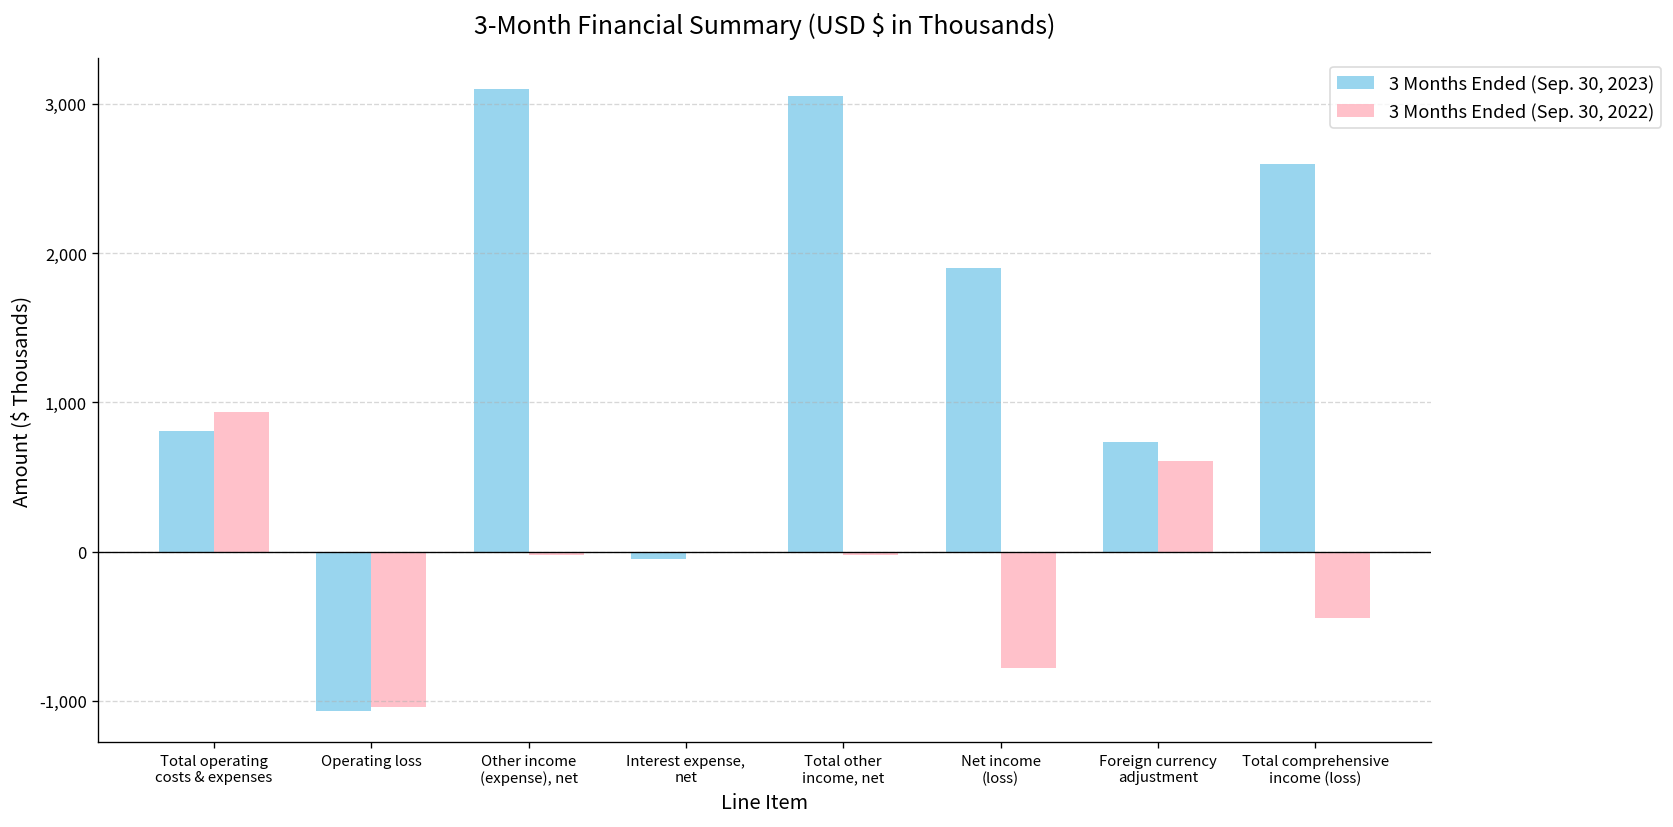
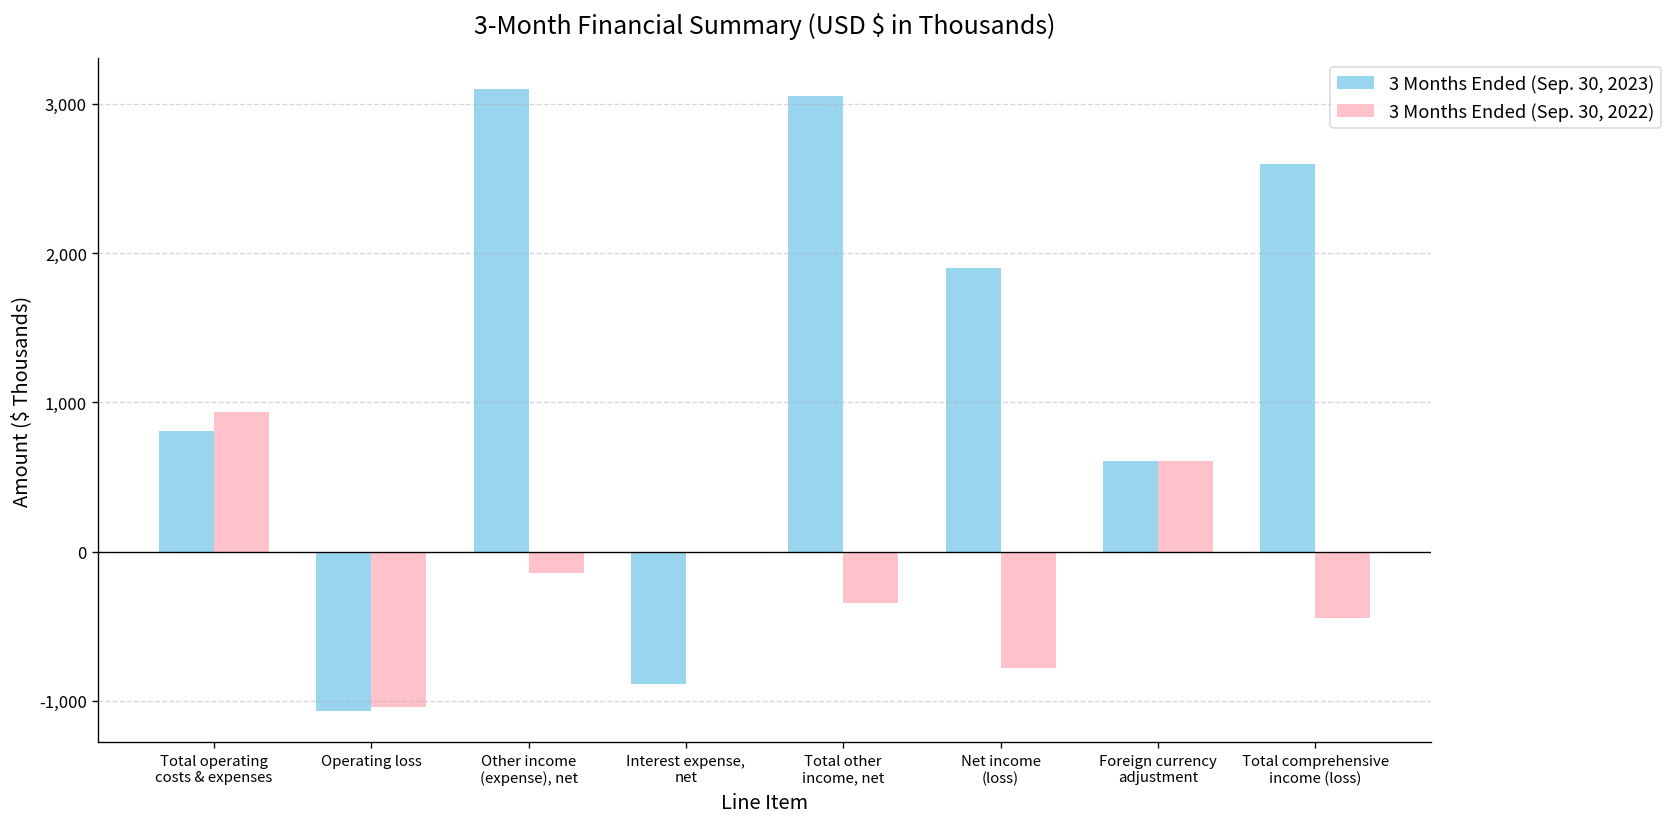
3 Months Ended (Sep. 30, 2022), Other income (expense), net: -20 -> -140
3 Months Ended (Sep. 30, 2023), Interest expense, net: -50 -> -890
3 Months Ended (Sep. 30, 2022), Total other income, net: -20 -> -340
3 Months Ended (Sep. 30, 2023), Foreign currency adjustment: 730 -> 610
